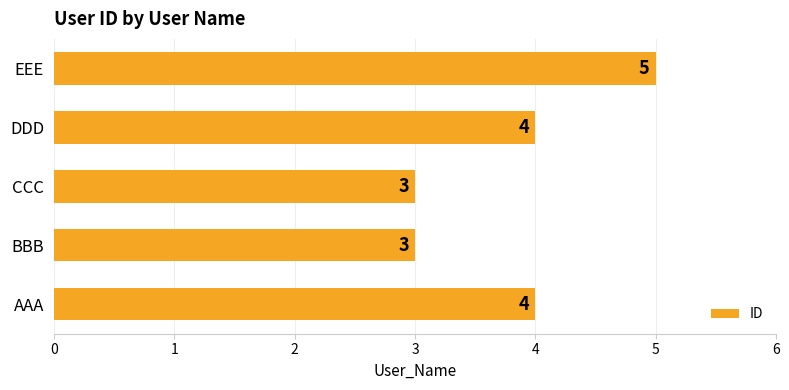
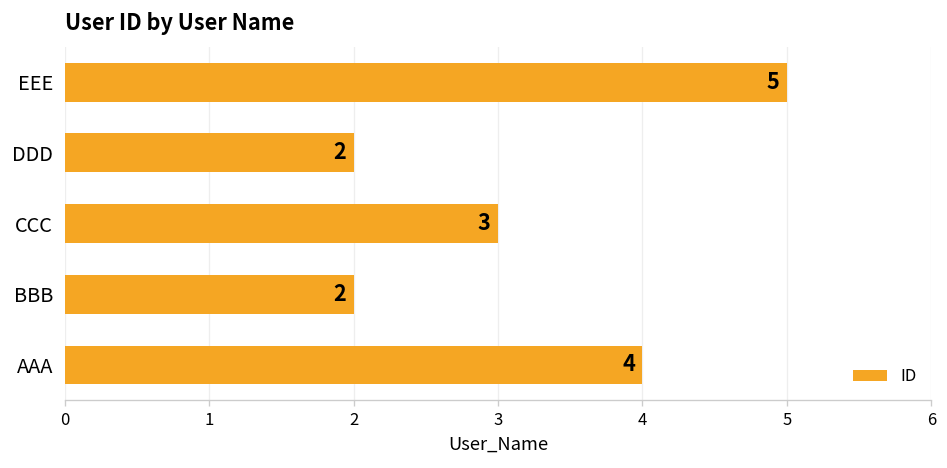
DDD: 4 -> 2
BBB: 3 -> 2
